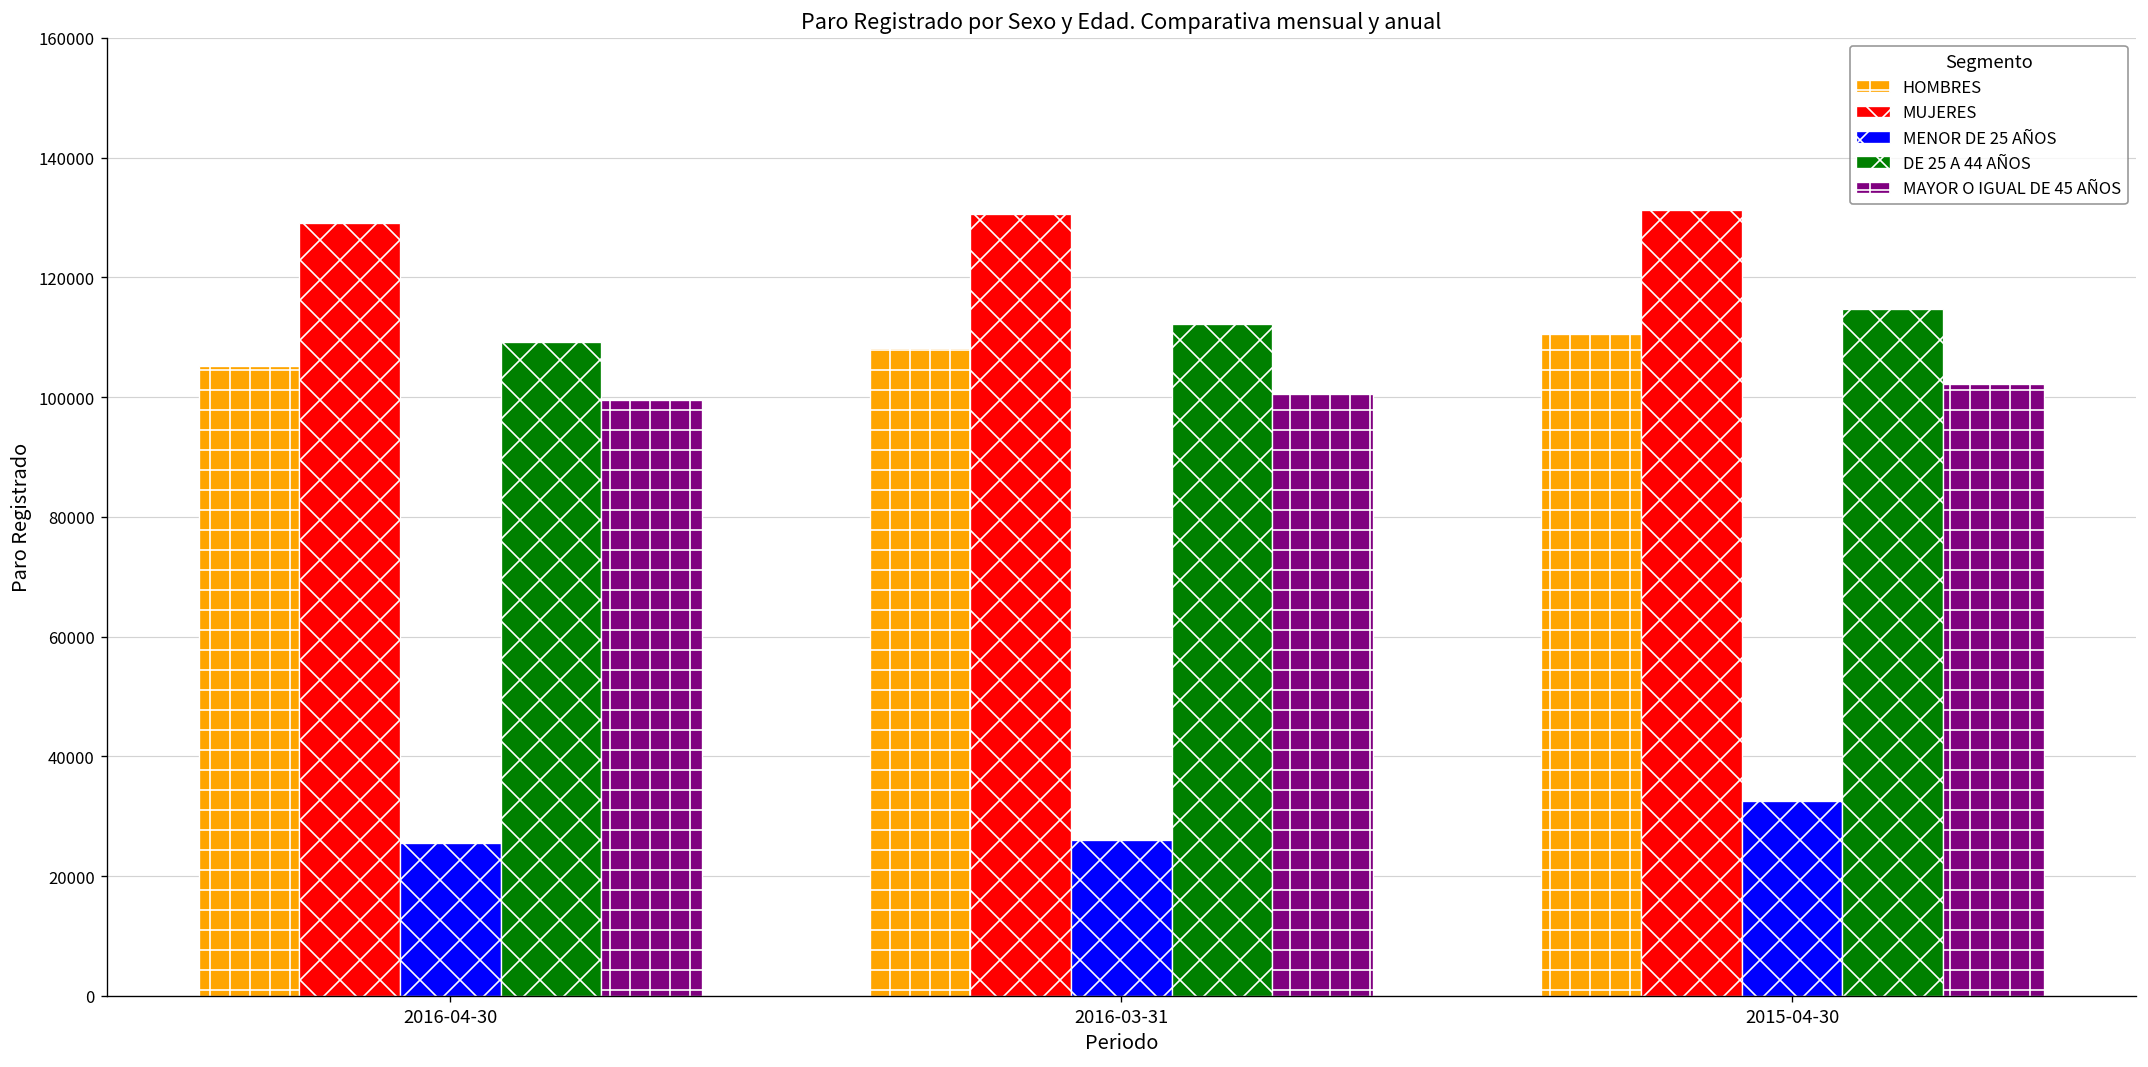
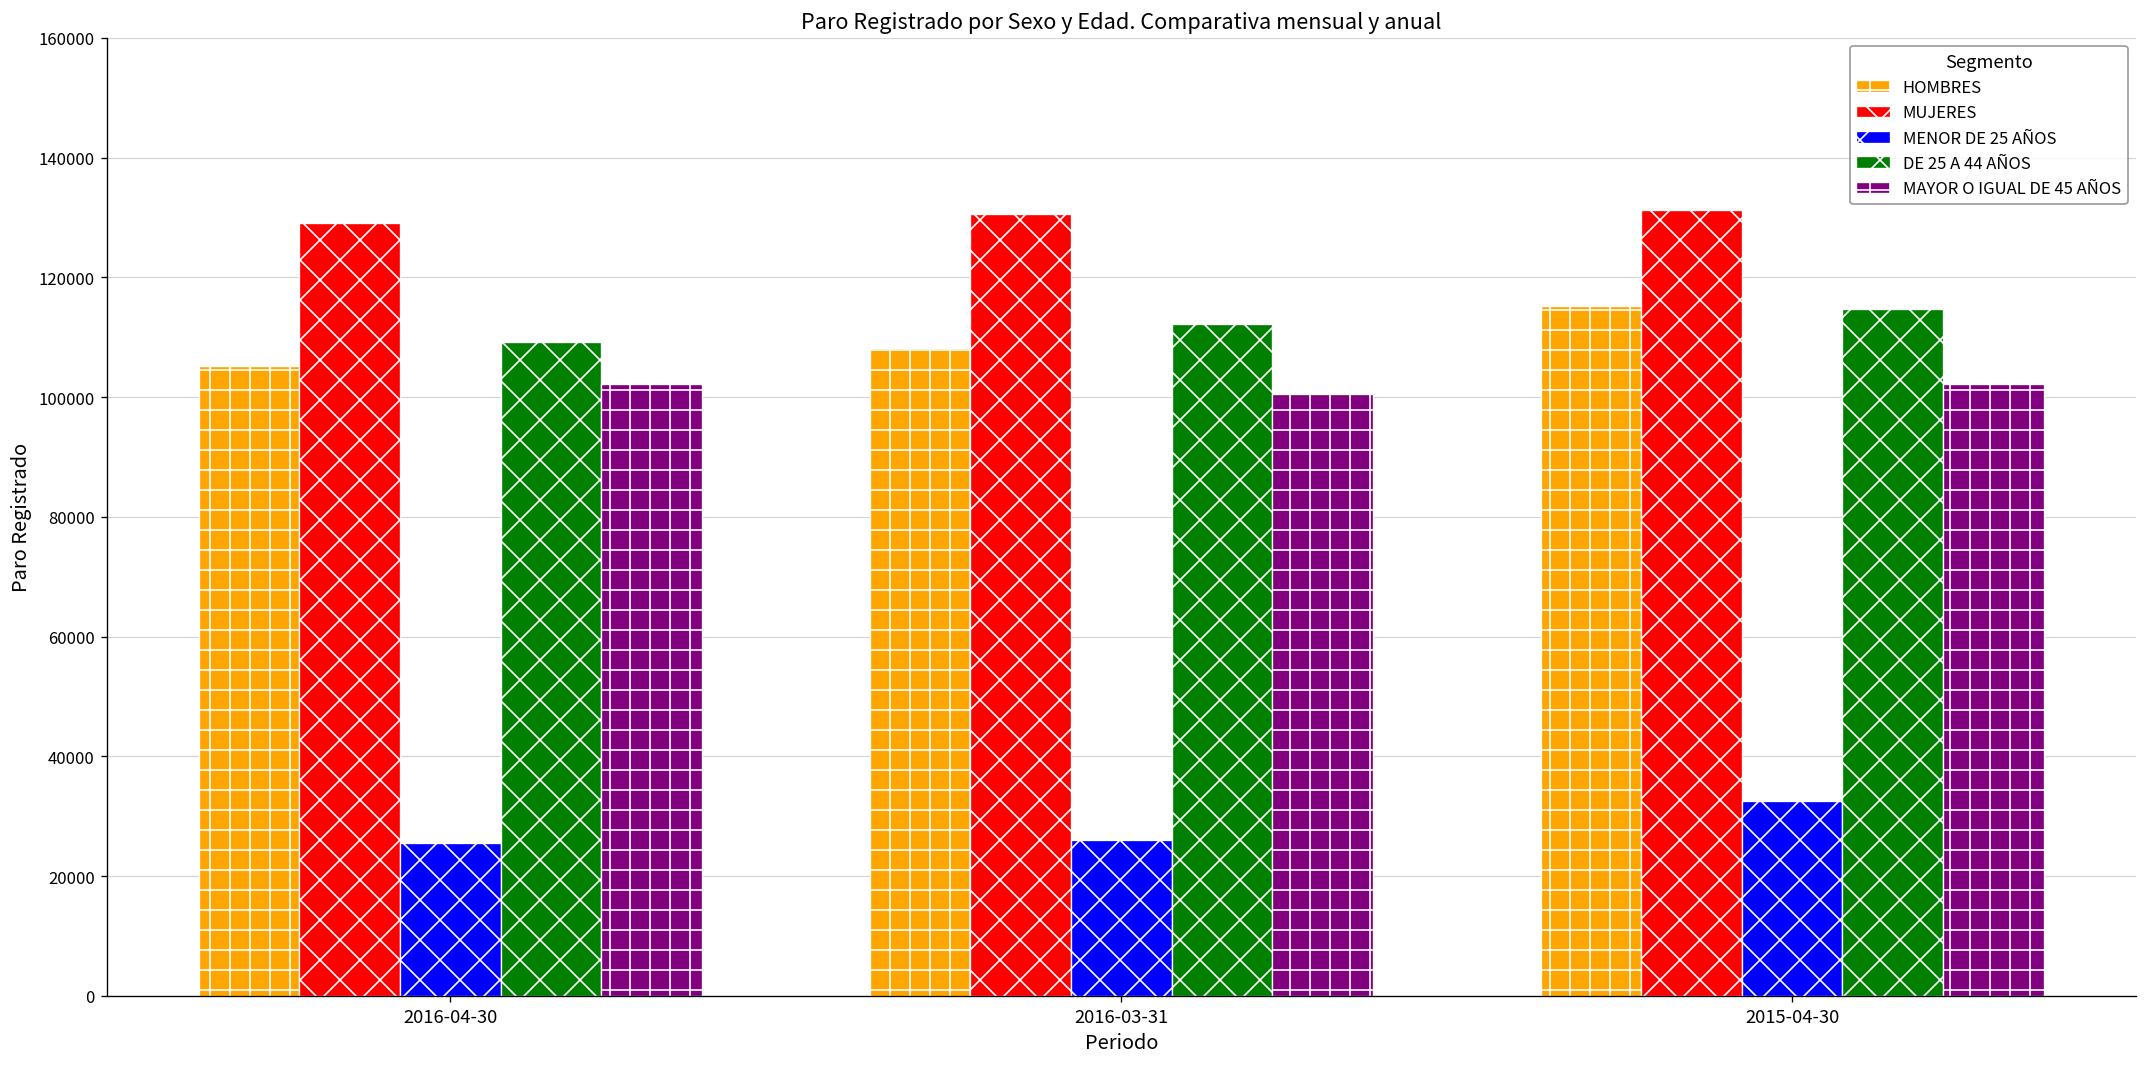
MAYOR O IGUAL DE 45 AÑOS, 2016-04-30: 100000 -> 102000
HOMBRES, 2015-04-30: 111000 -> 115000
